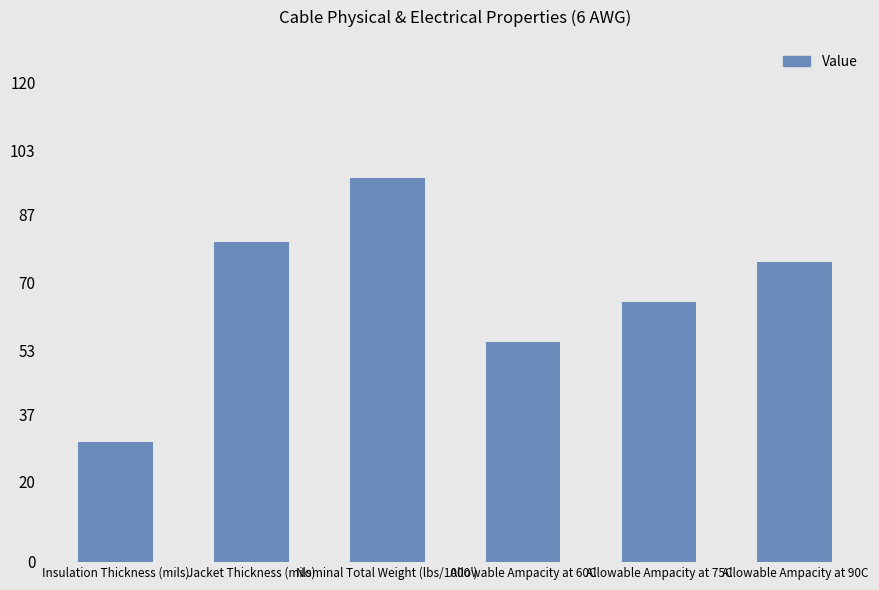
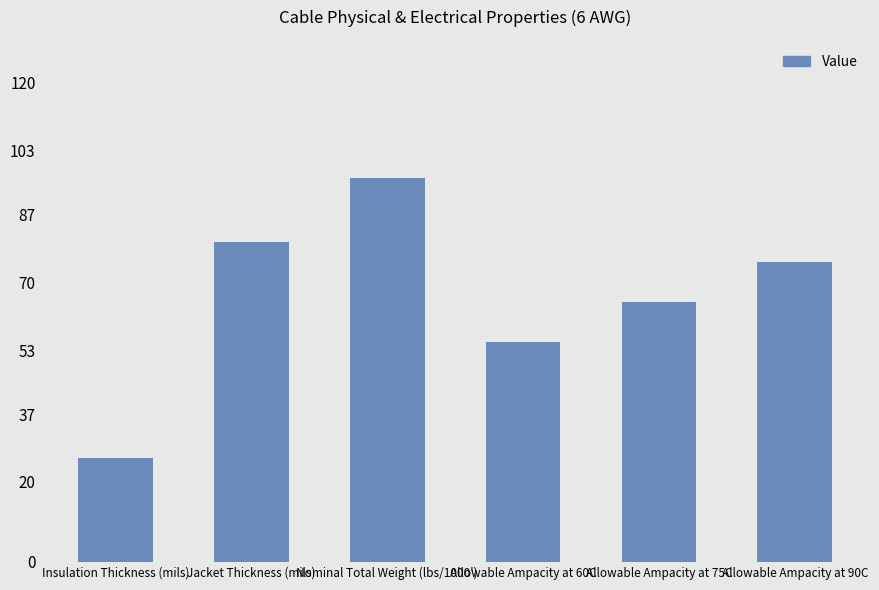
Insulation Thickness (mils): 30 -> 26
